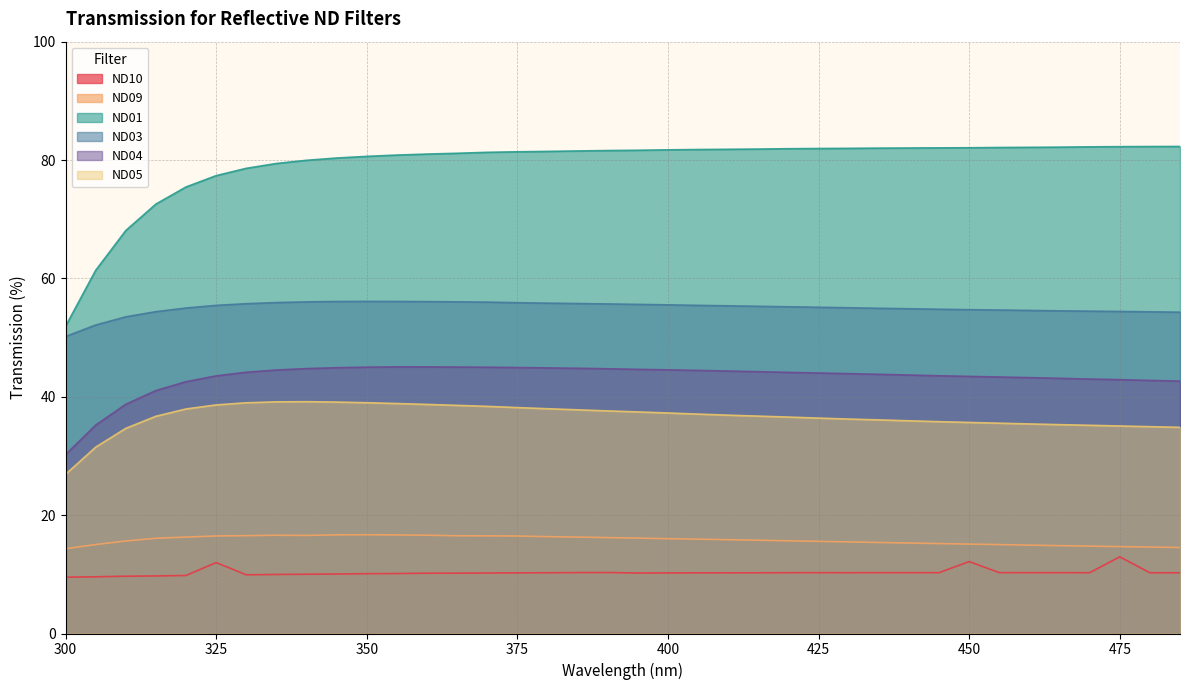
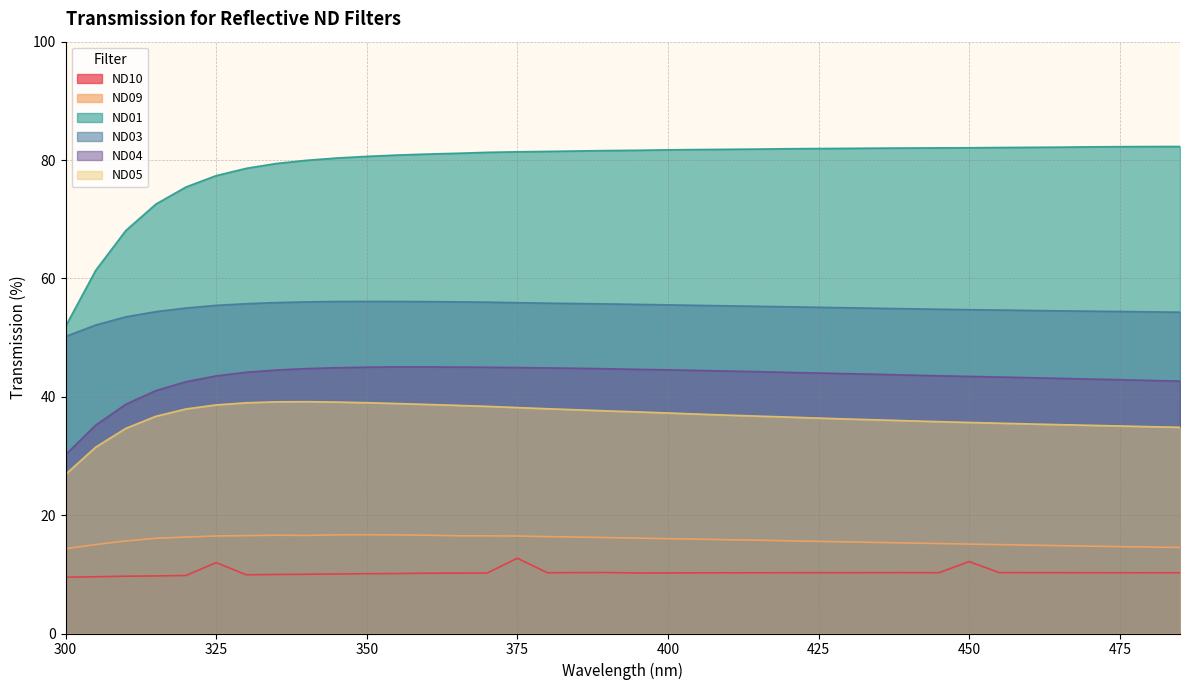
ND10, 375: 10 -> 13
ND10, 475: 13 -> 10
